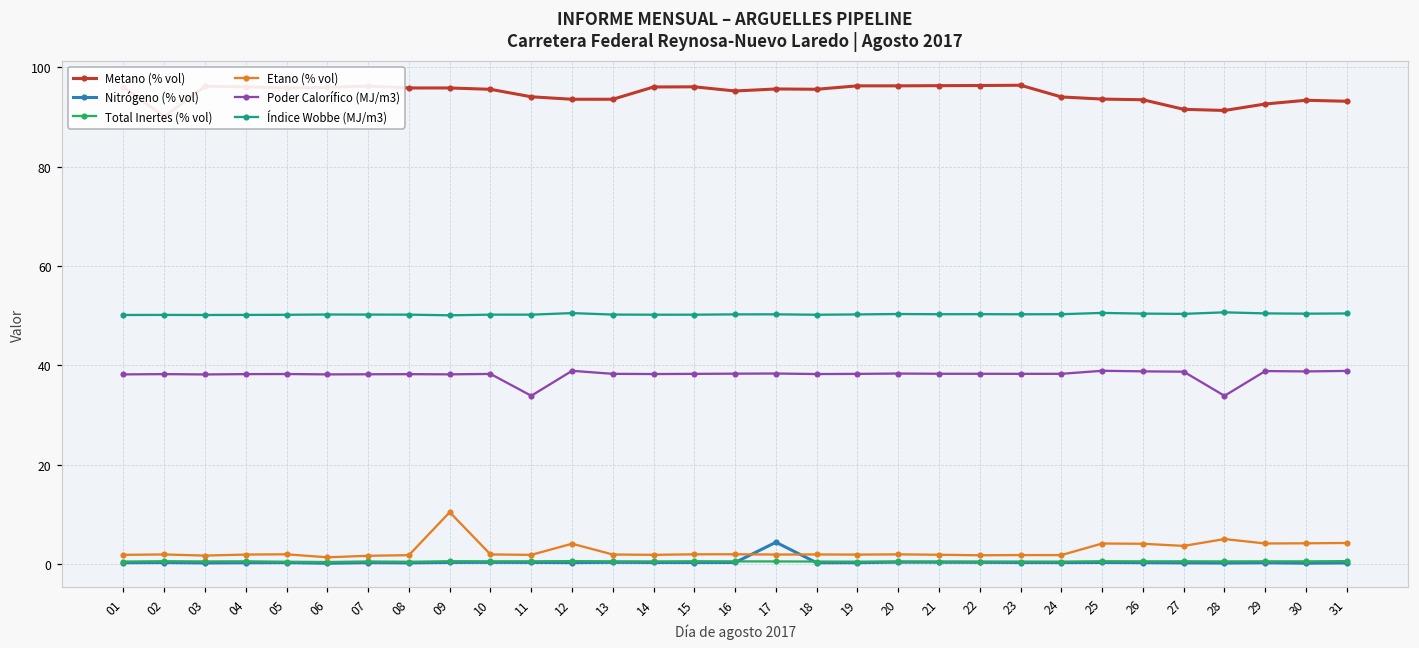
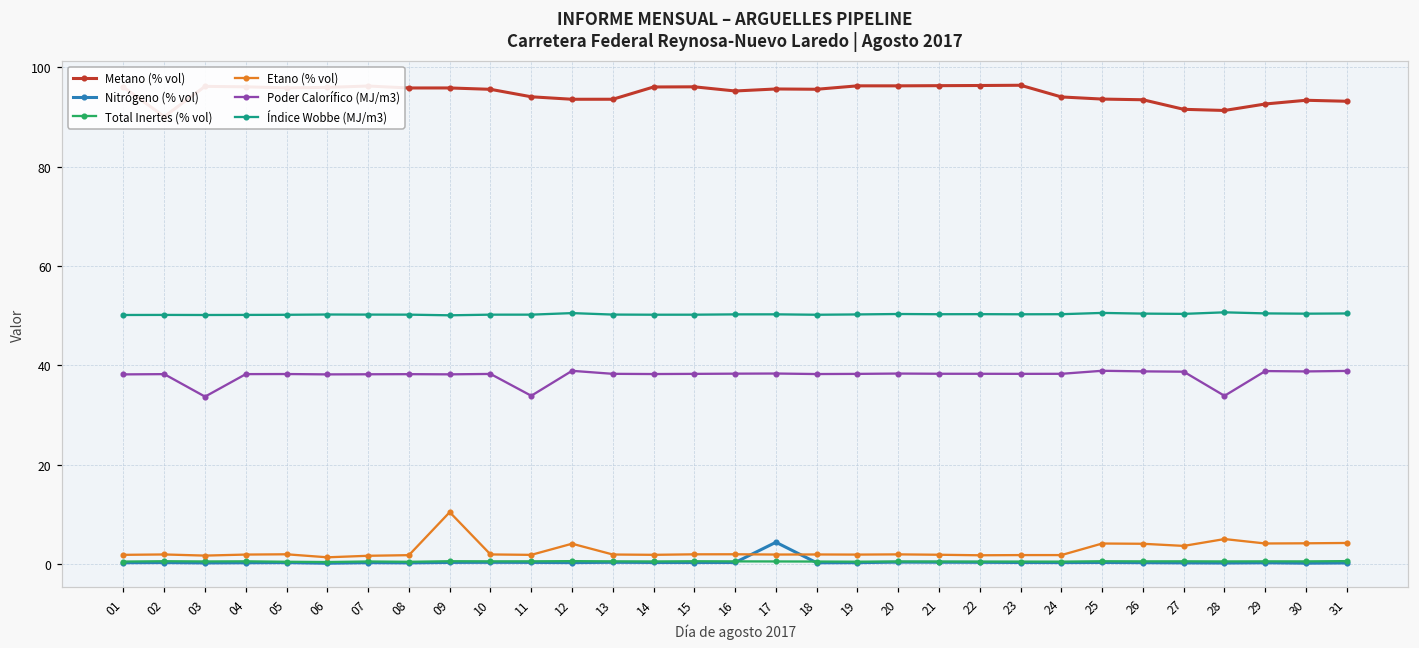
Poder Calorífico (MJ/m3), 03: 38 -> 34
